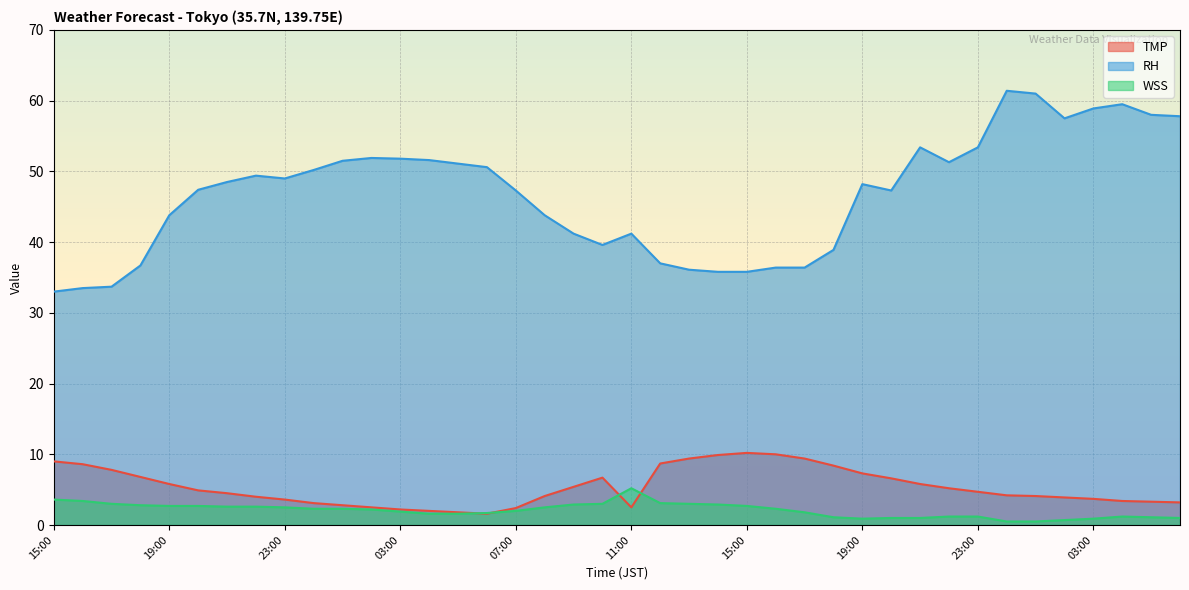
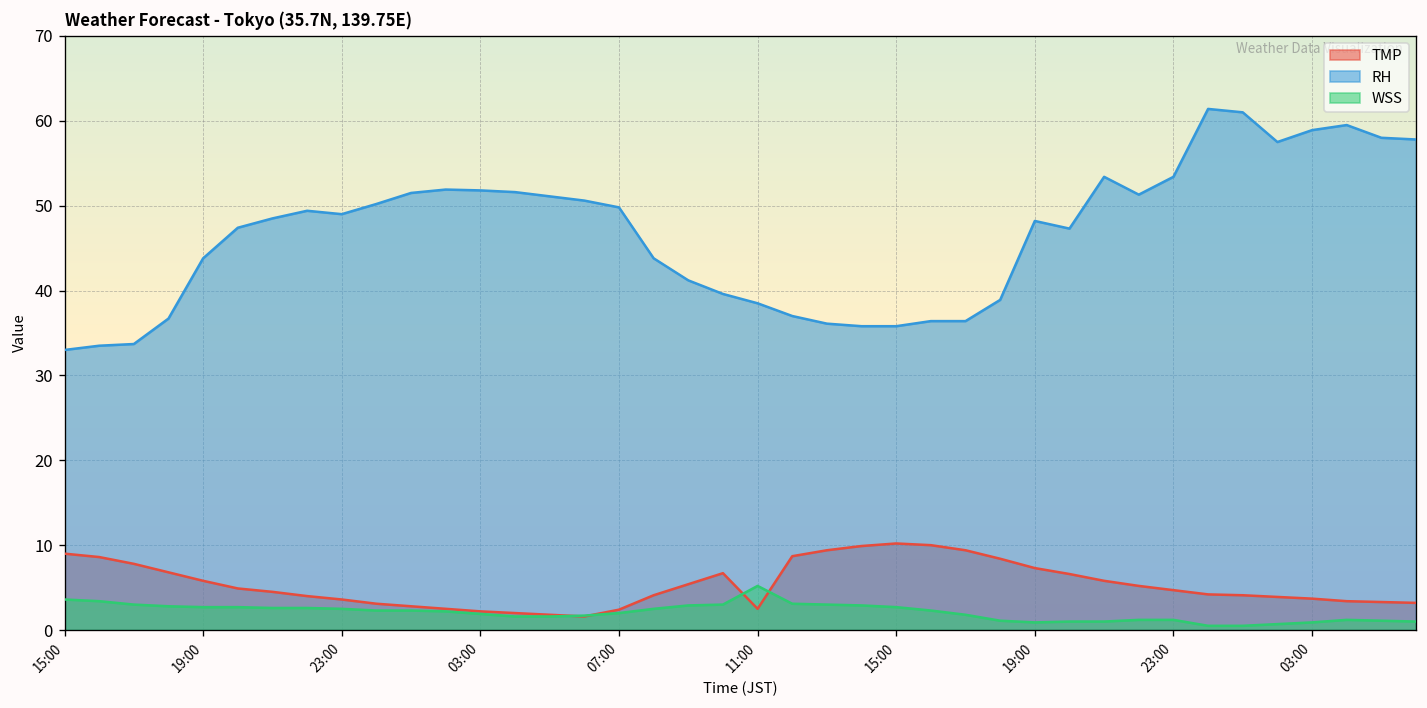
RH, 07:00: 47 -> 50
RH, 11:00: 41 -> 39
